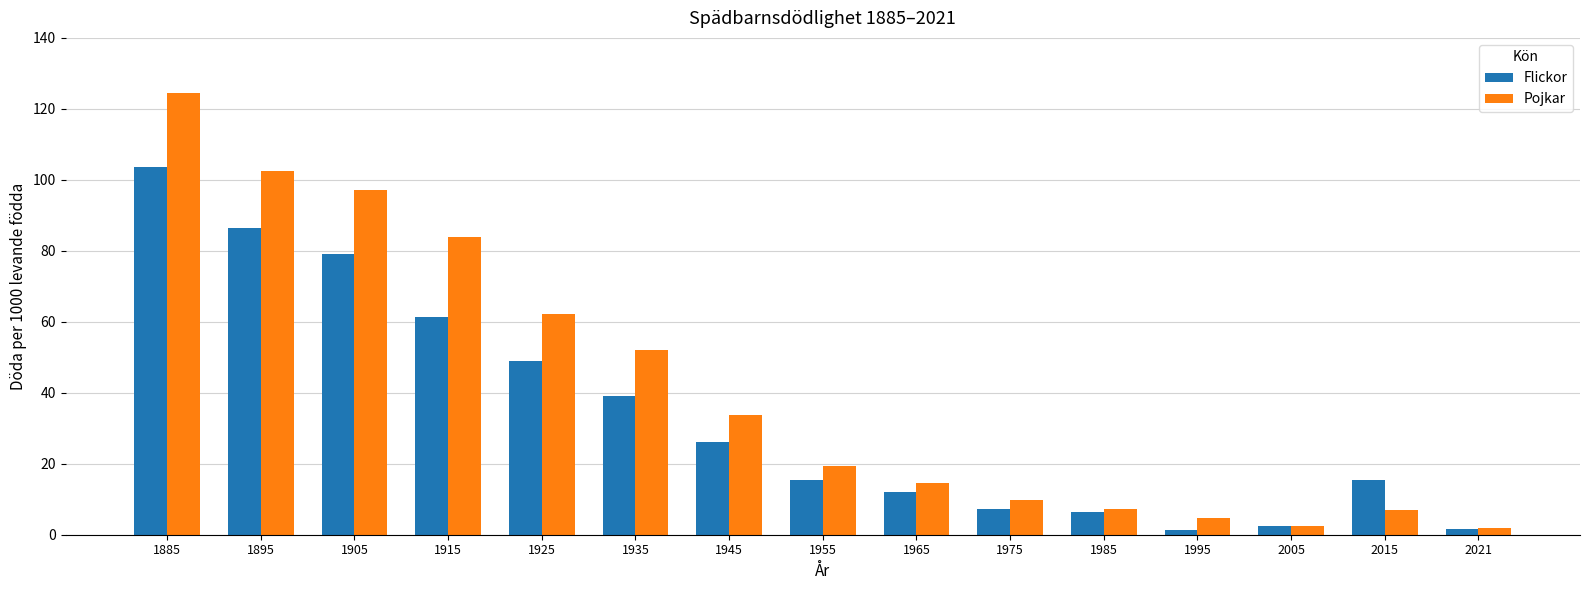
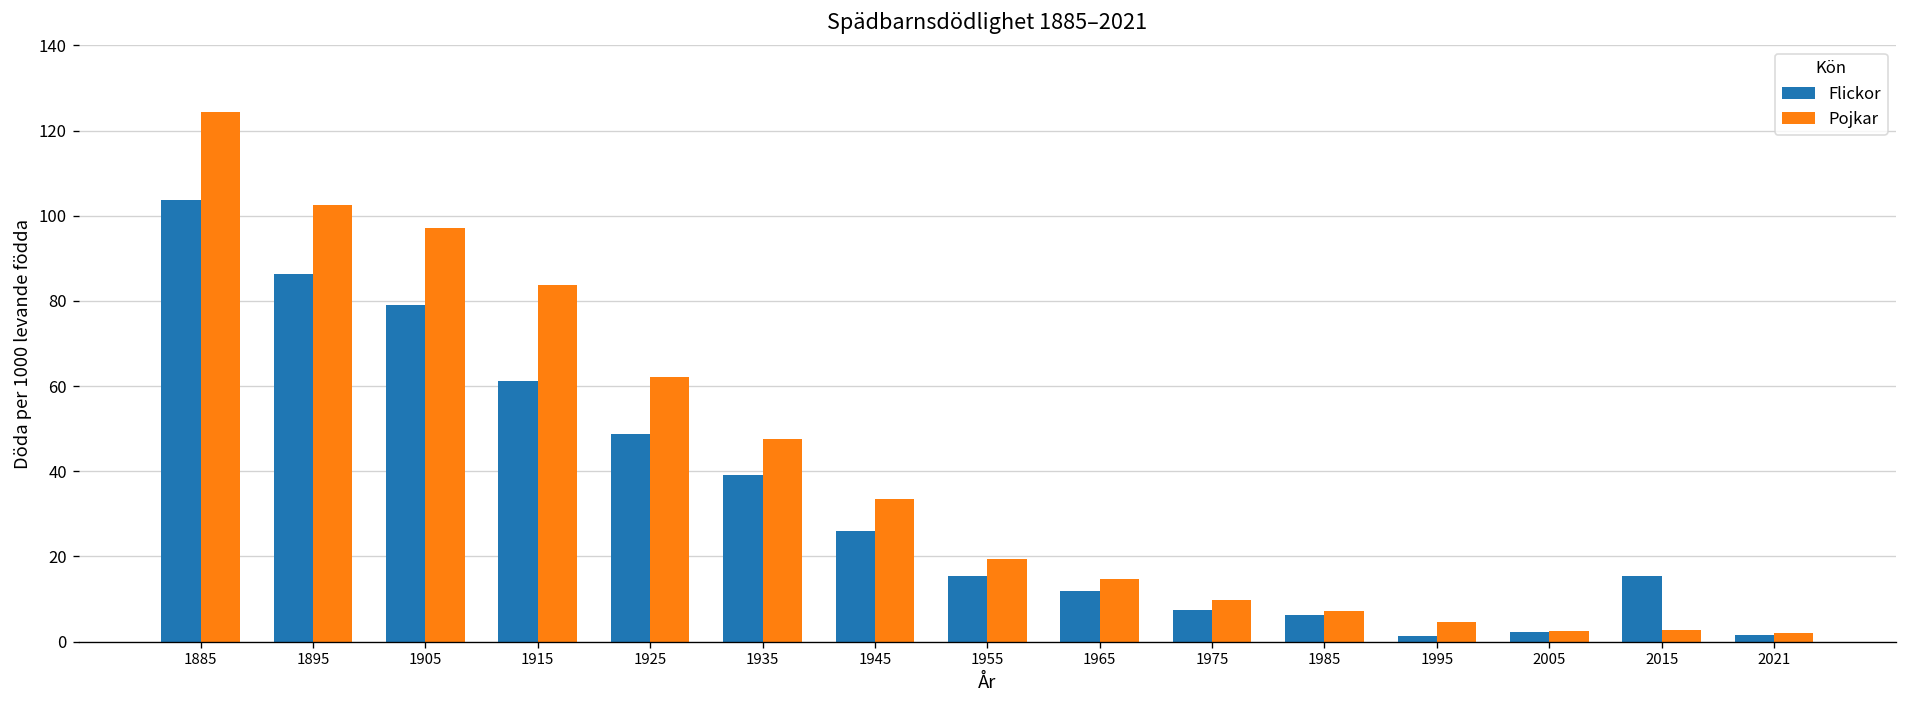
Pojkar, 1935: 52 -> 48
Pojkar, 2015: 7 -> 3
